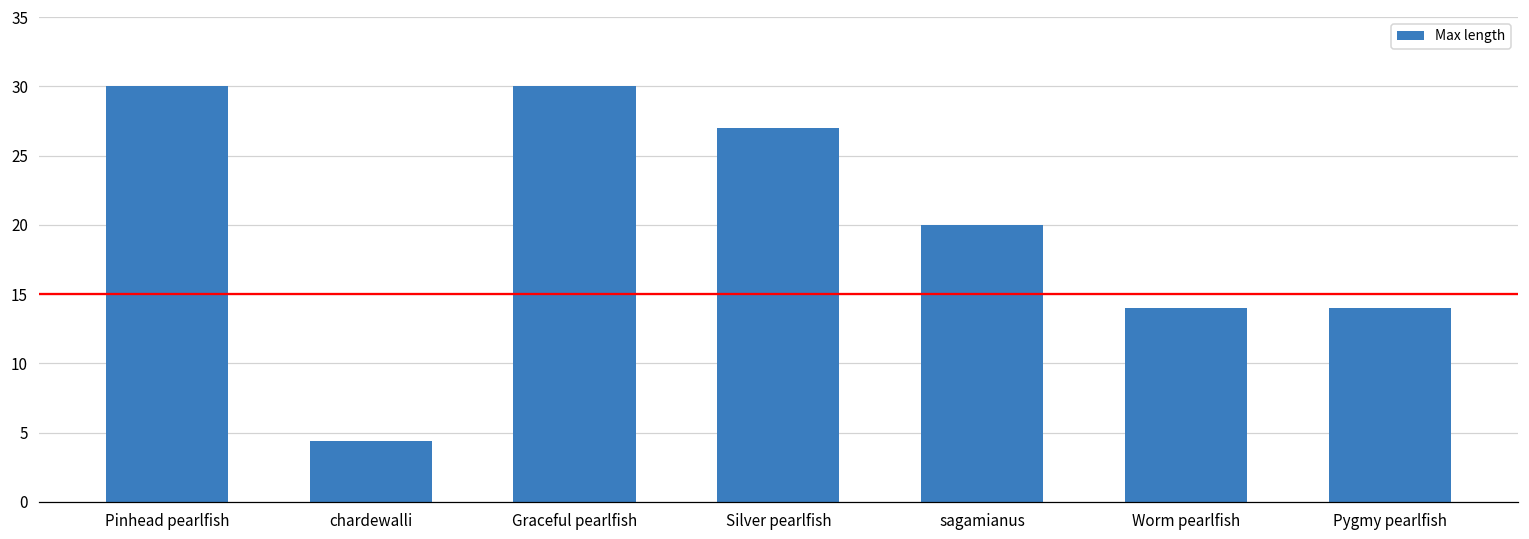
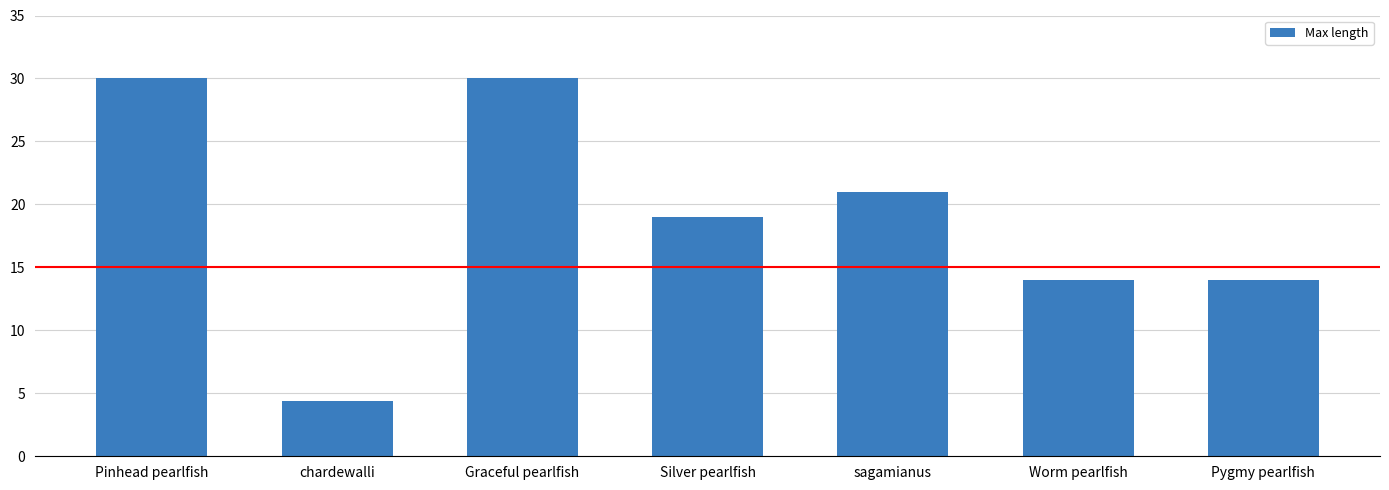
Silver pearlfish: 27 -> 19
sagamianus: 20 -> 21
